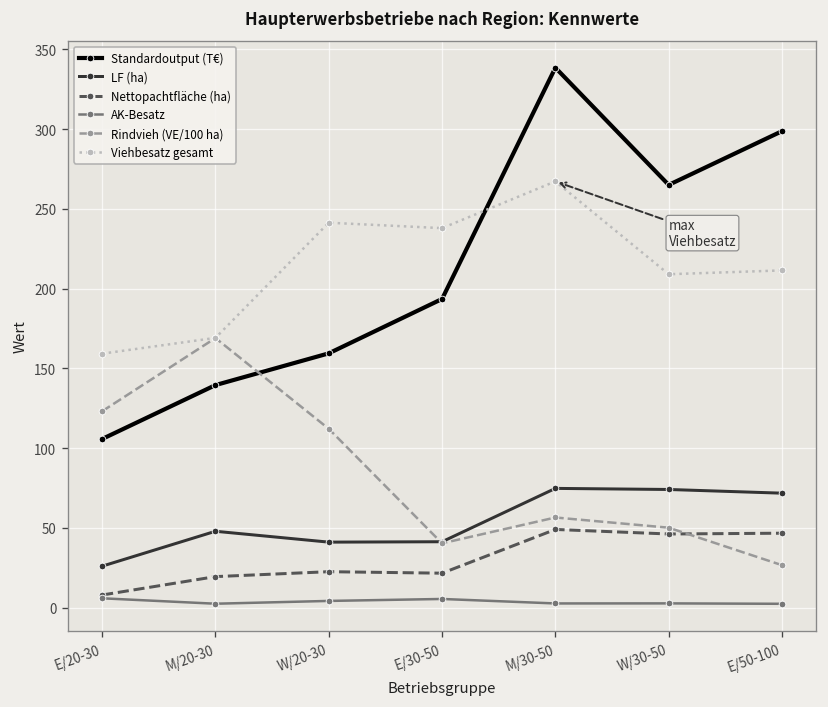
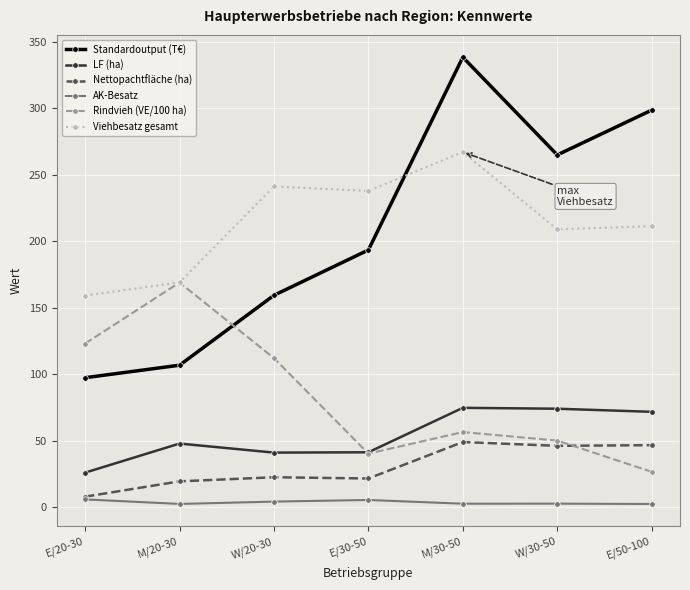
Standardoutput (T€), E/20-30: 106 -> 97
Standardoutput (T€), M/20-30: 140 -> 107
